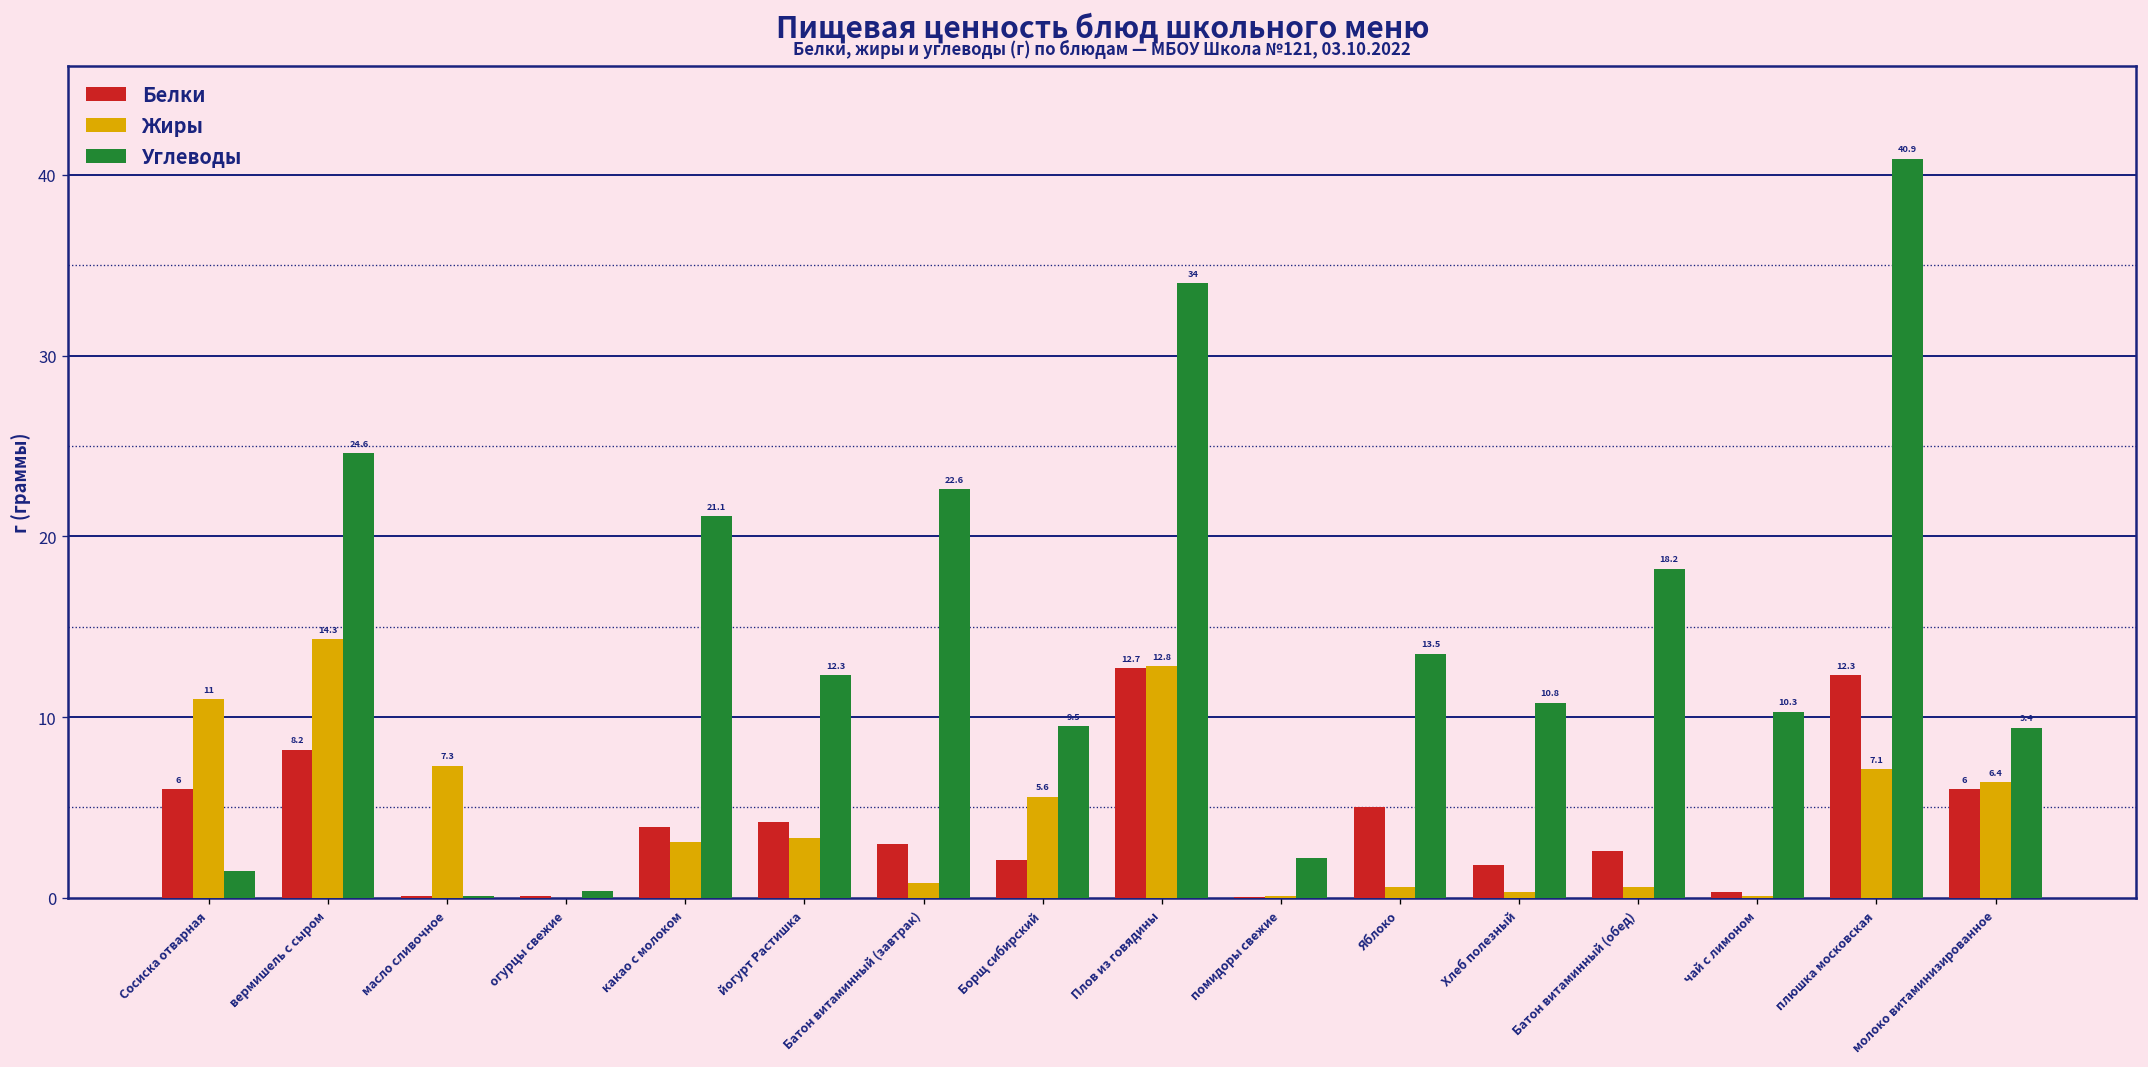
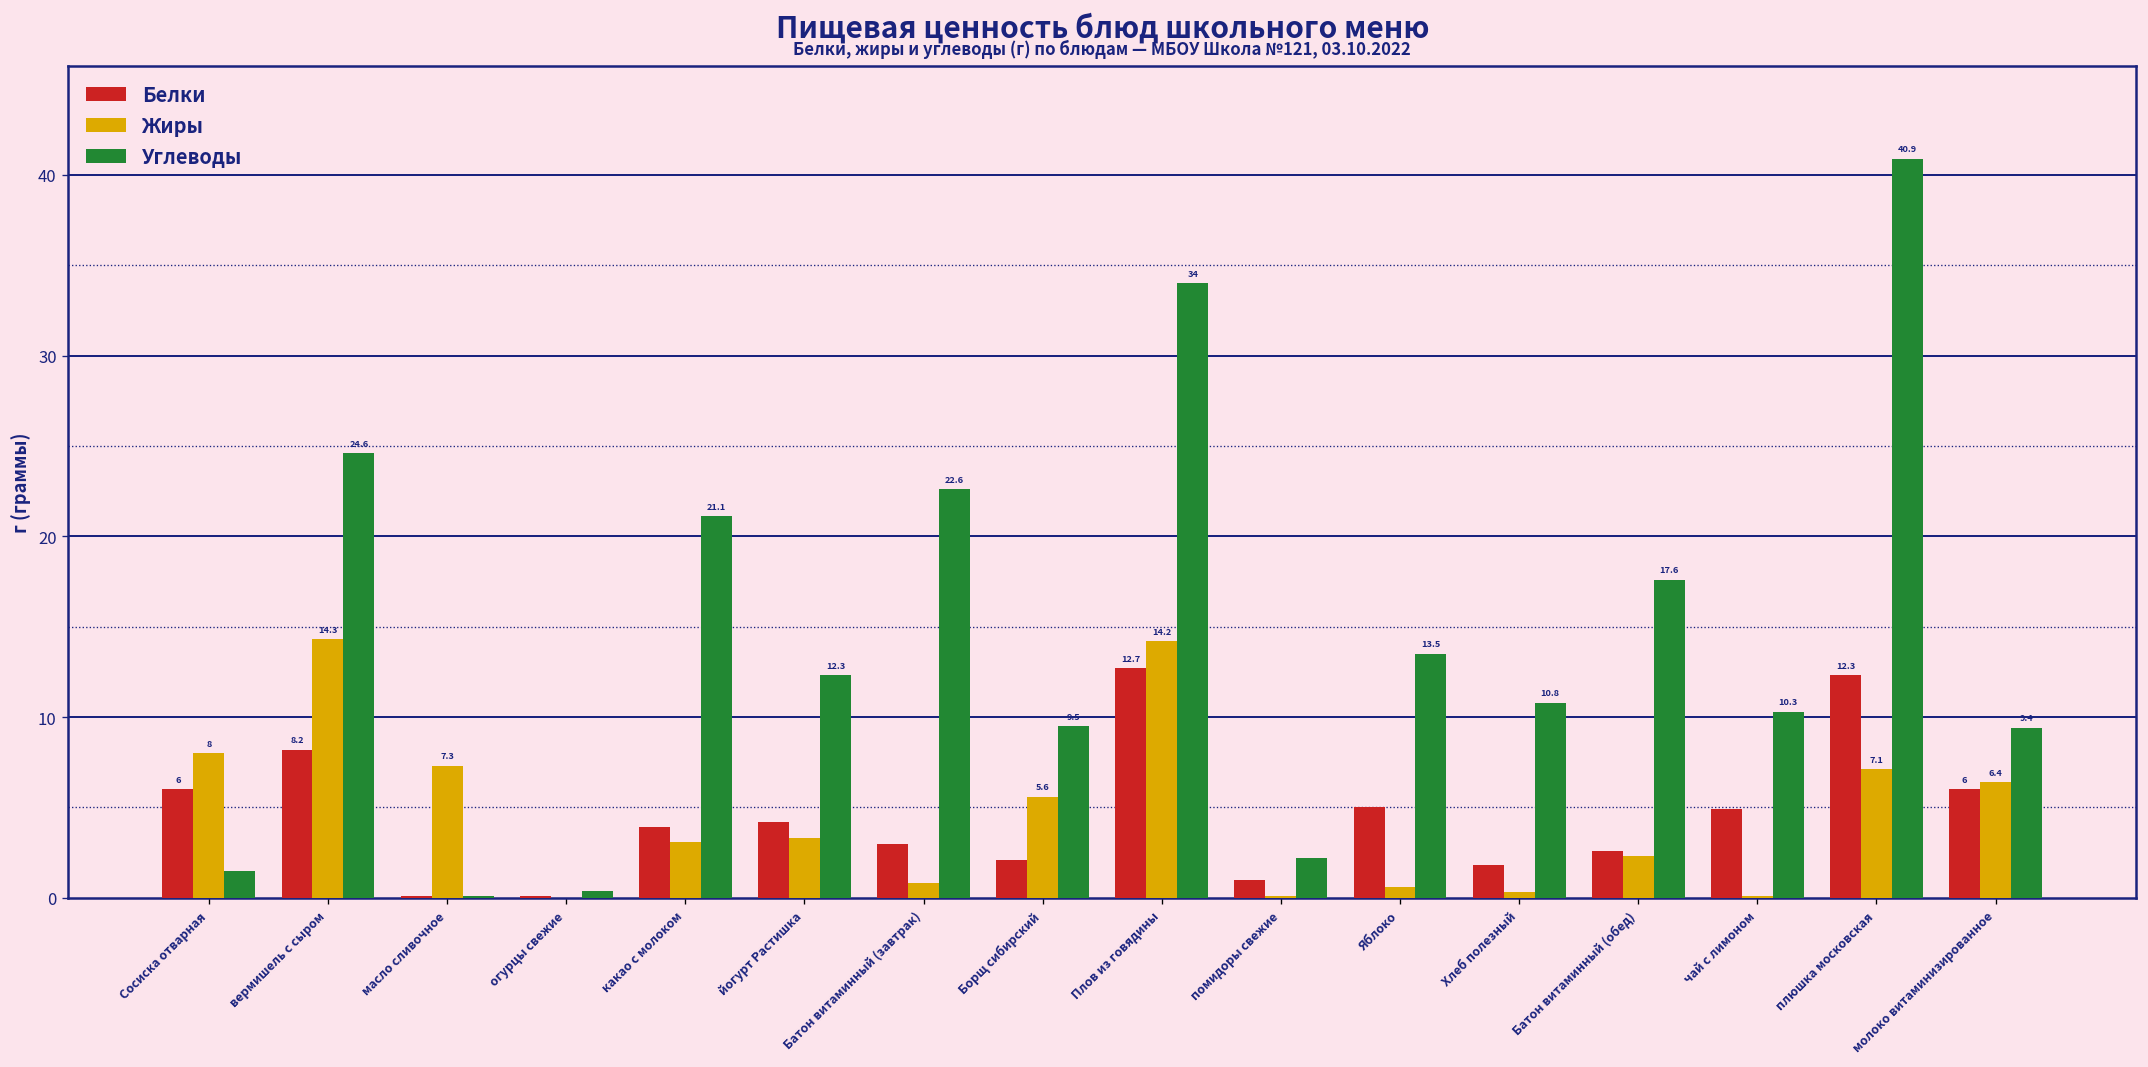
Жиры, Сосиска отварная: 11 -> 8
Жиры, Плов из говядины: 12.8 -> 14.2
Белки, помидоры свежие: 0.1 -> 1.0
Жиры, Батон витаминный (обед): 0.6 -> 2.3
Углеводы, Батон витаминный (обед): 18.2 -> 17.6
Белки, чай с лимоном: 0.3 -> 4.9
